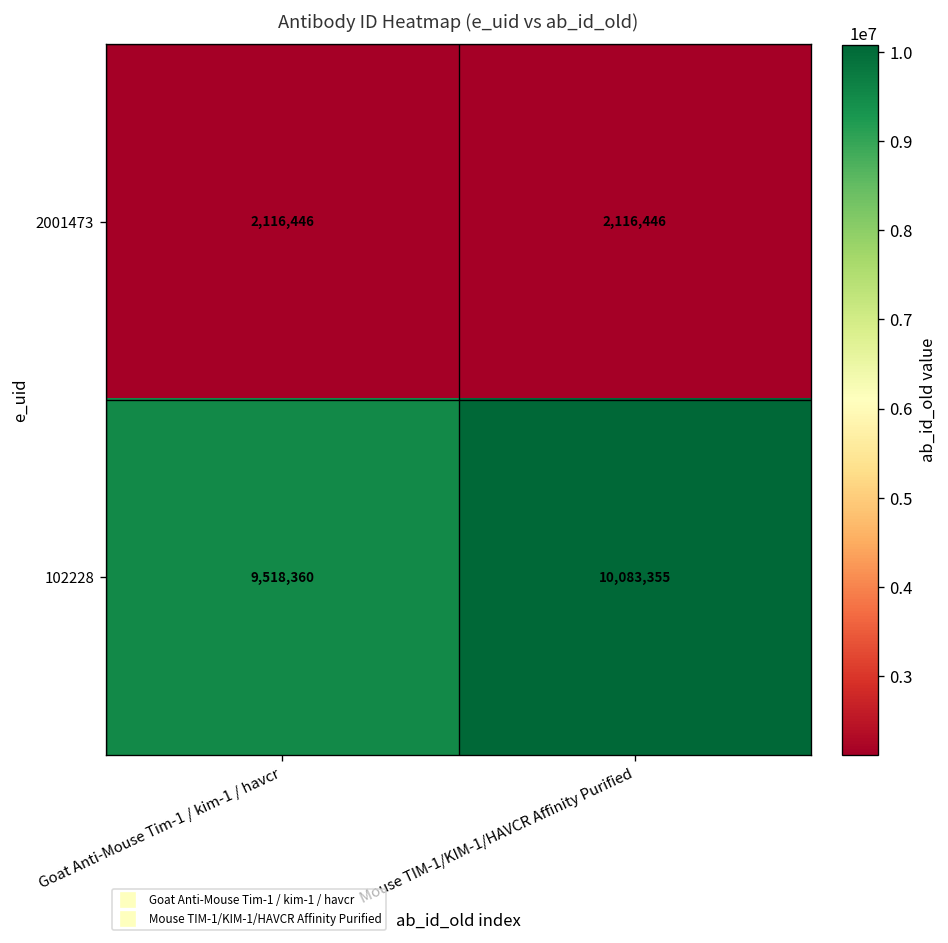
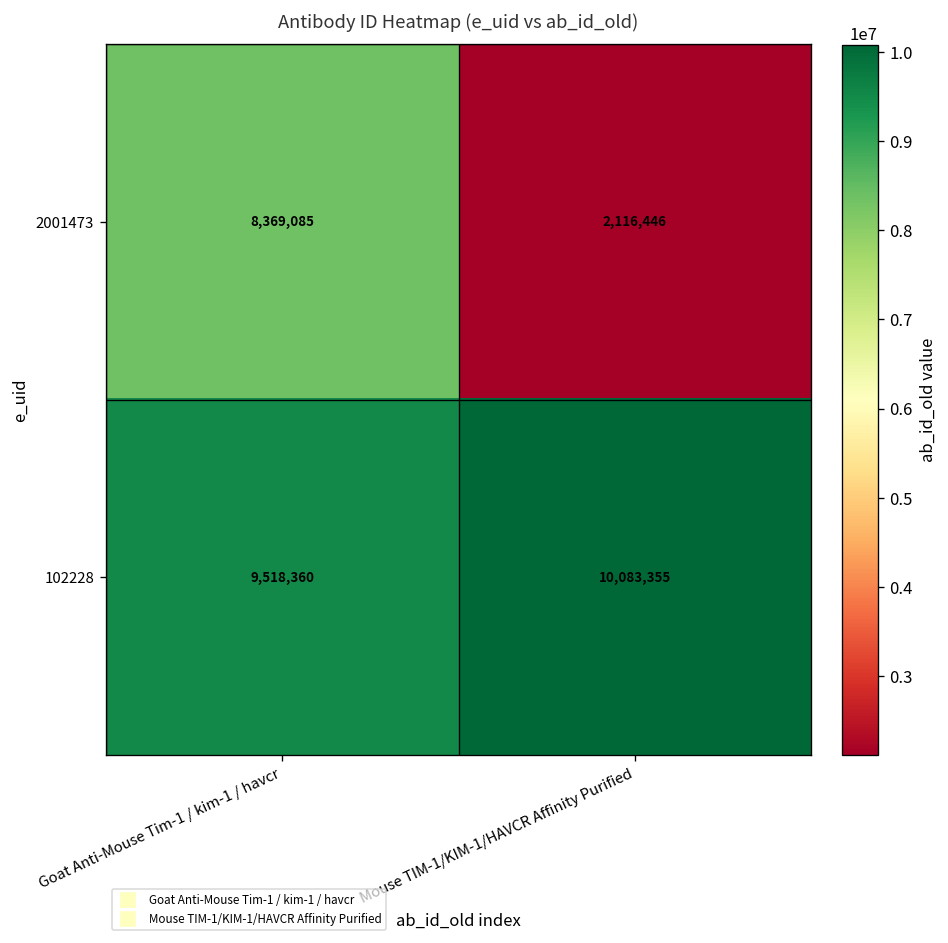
2001473, Goat Anti-Mouse Tim-1 / kim-1 / havcr: 2,116,446 -> 8,369,085
